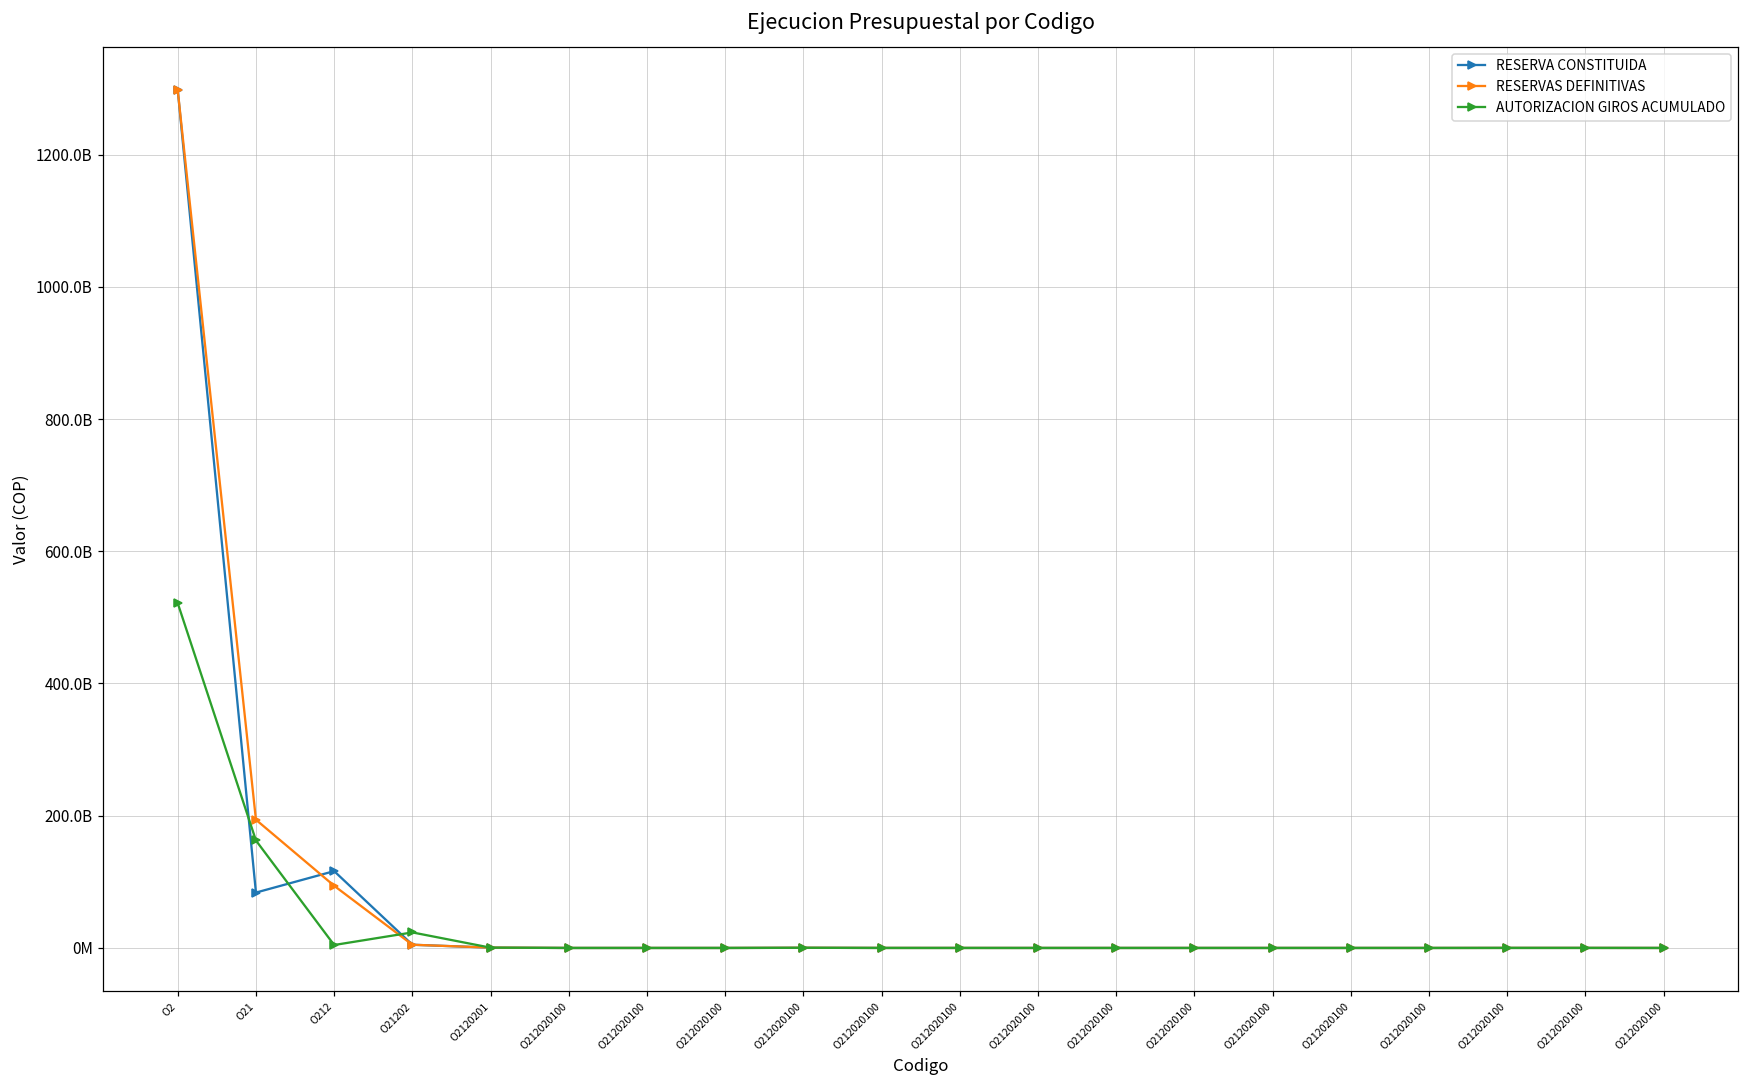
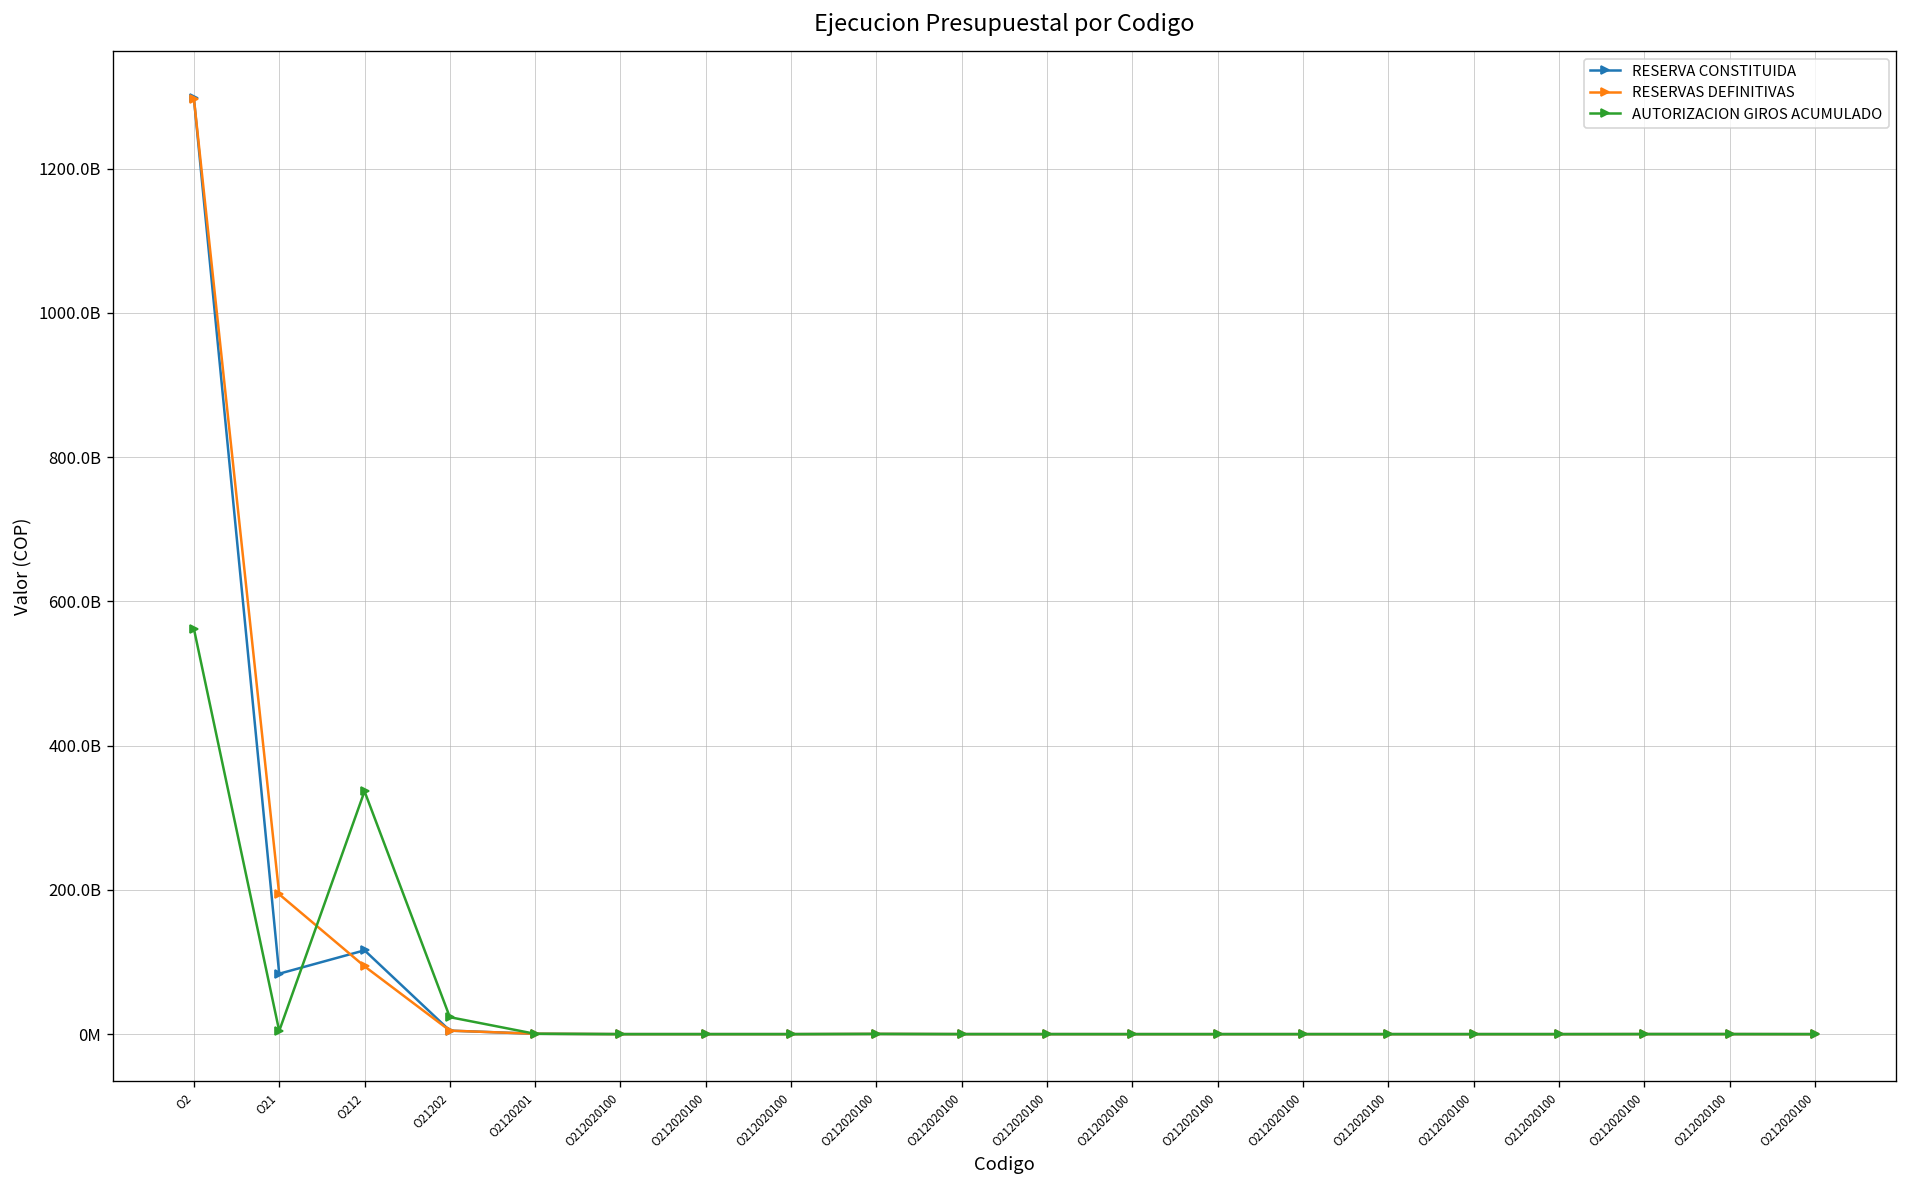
AUTORIZACION GIROS ACUMULADO, O2: 520000000000 -> 560000000000
AUTORIZACION GIROS ACUMULADO, O21: 160000000000 -> 0
AUTORIZACION GIROS ACUMULADO, O212: 0 -> 340000000000
